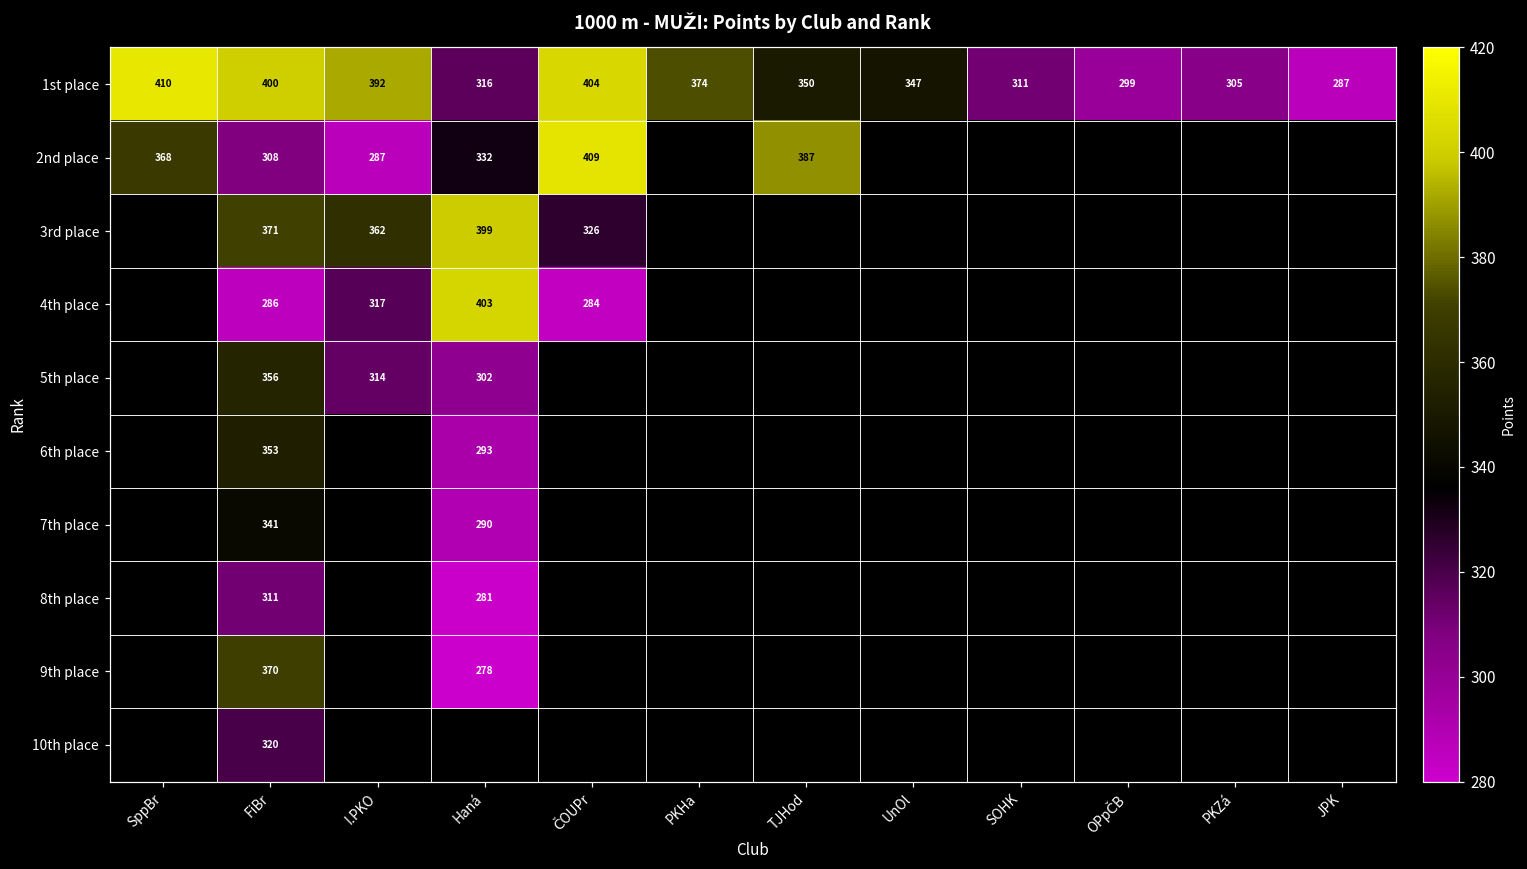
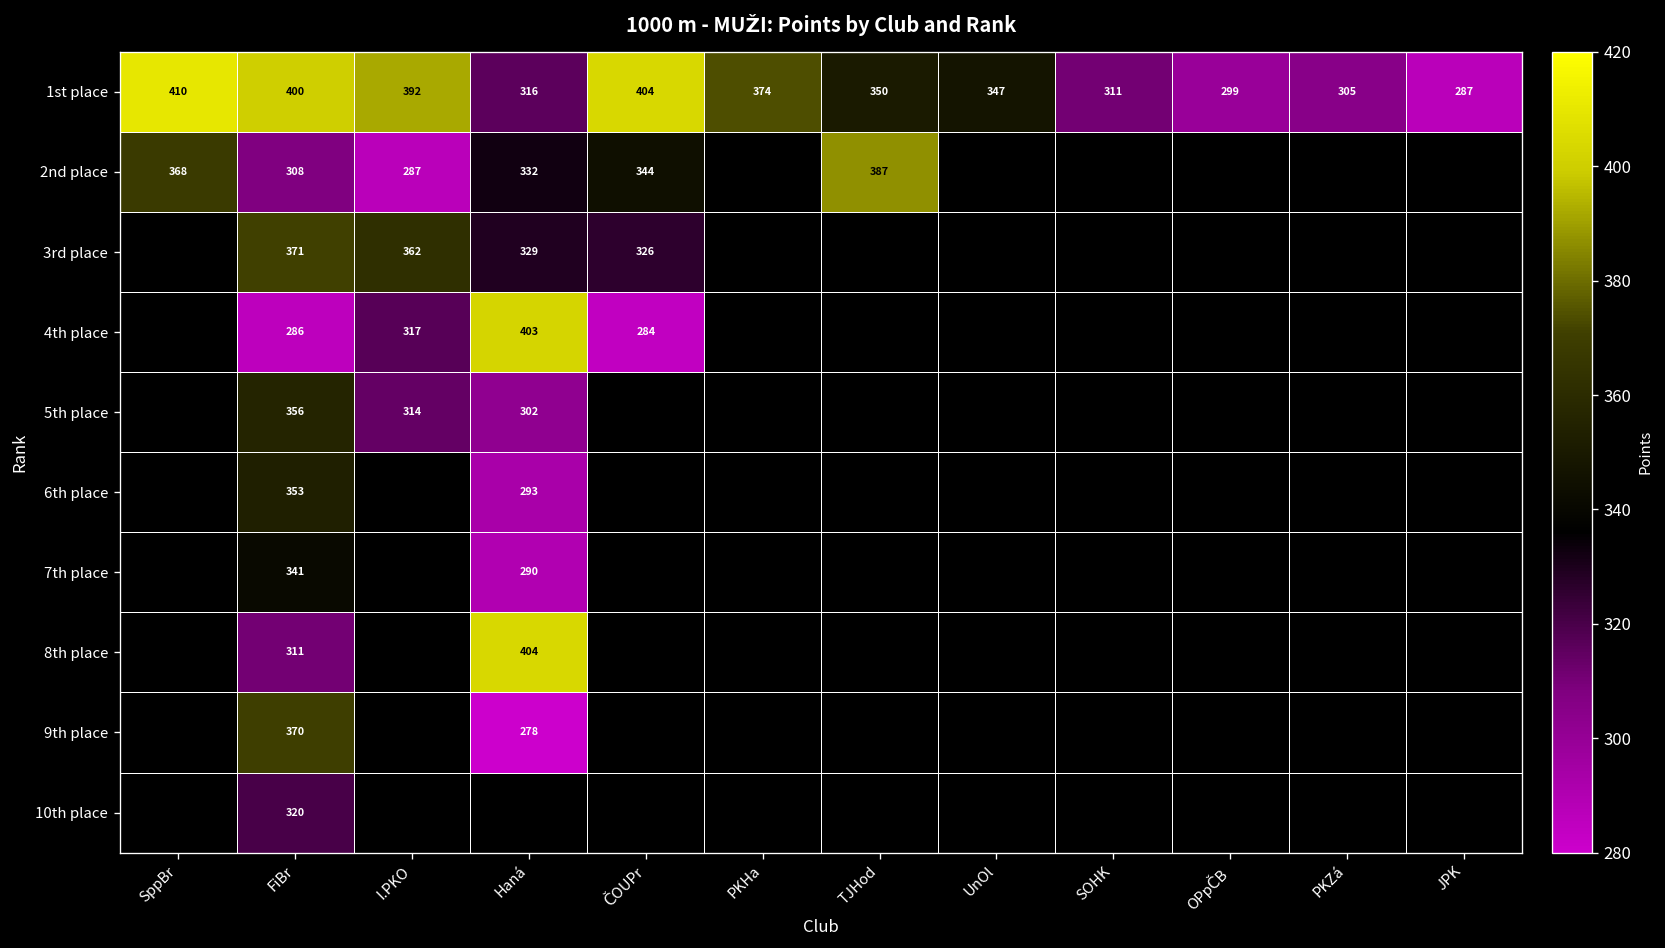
2nd place, ČOUPr: 409 -> 344
3rd place, Haná: 399 -> 329
8th place, Haná: 281 -> 404
